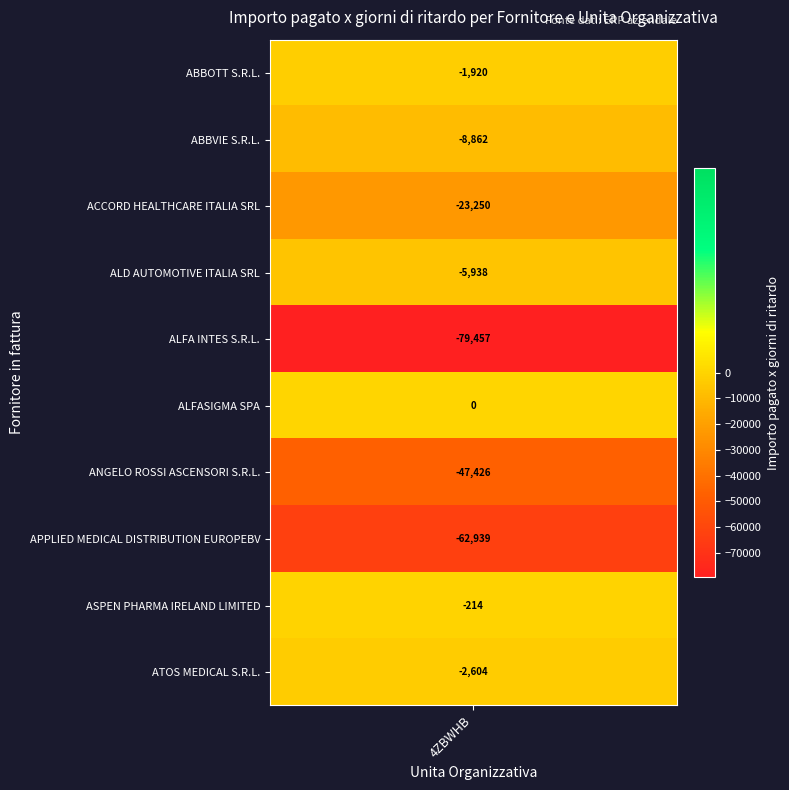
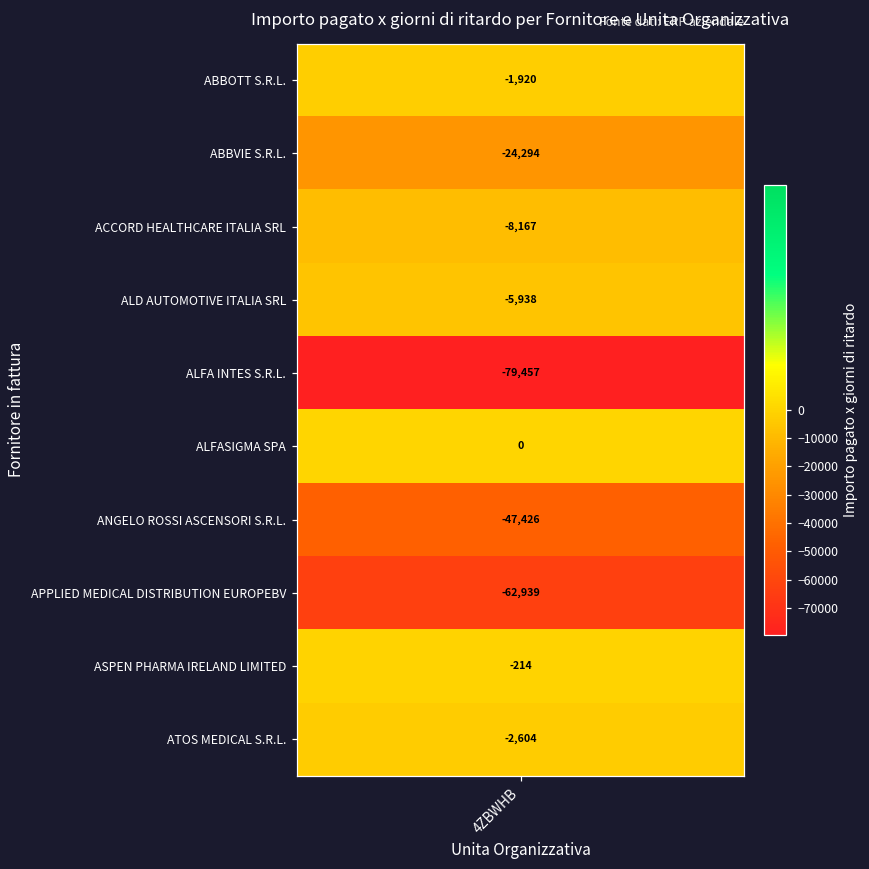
ABBVIE S.R.L., 4ZBWHB: -8,862 -> -24,294
ACCORD HEALTHCARE ITALIA SRL, 4ZBWHB: -23,250 -> -8,167
